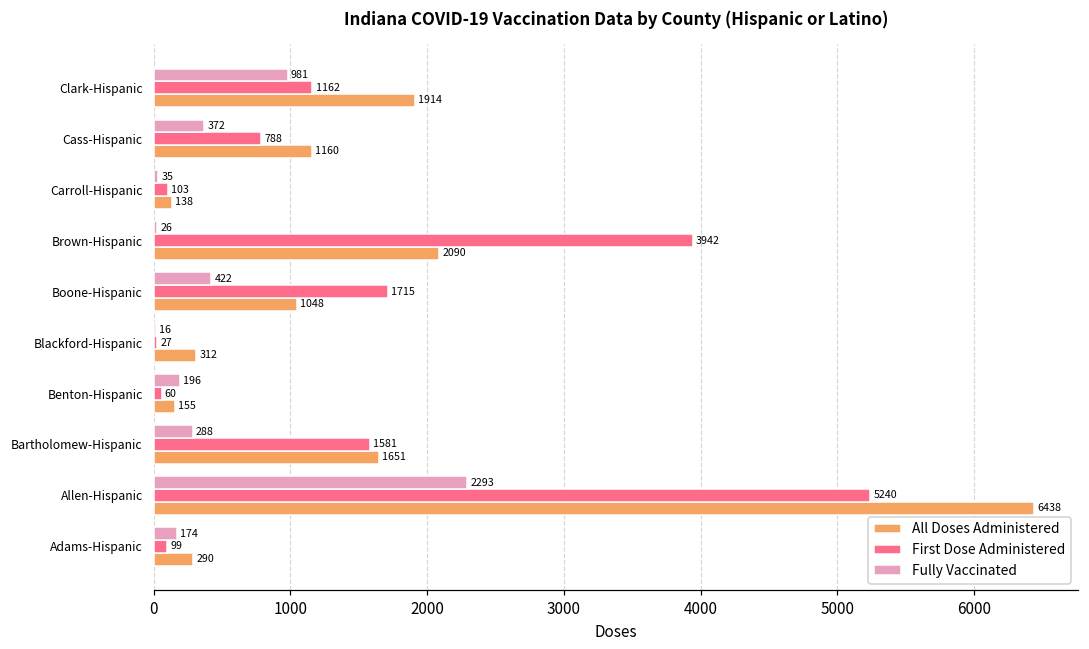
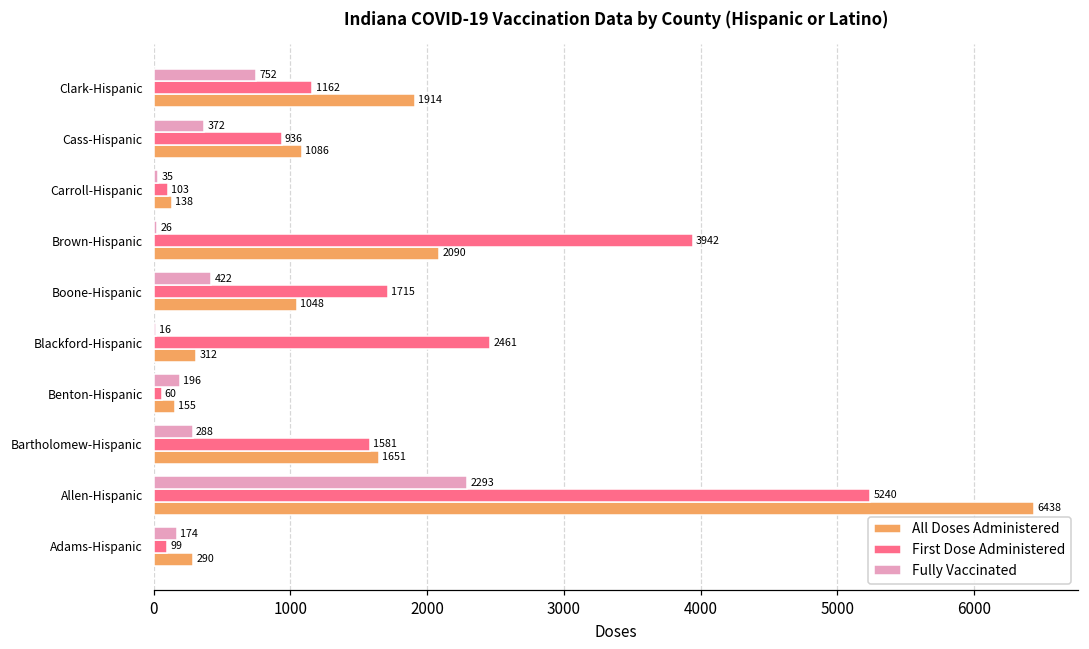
Fully Vaccinated, Clark-Hispanic: 981 -> 752
First Dose Administered, Cass-Hispanic: 788 -> 936
All Doses Administered, Cass-Hispanic: 1160 -> 1086
First Dose Administered, Blackford-Hispanic: 27 -> 2461
